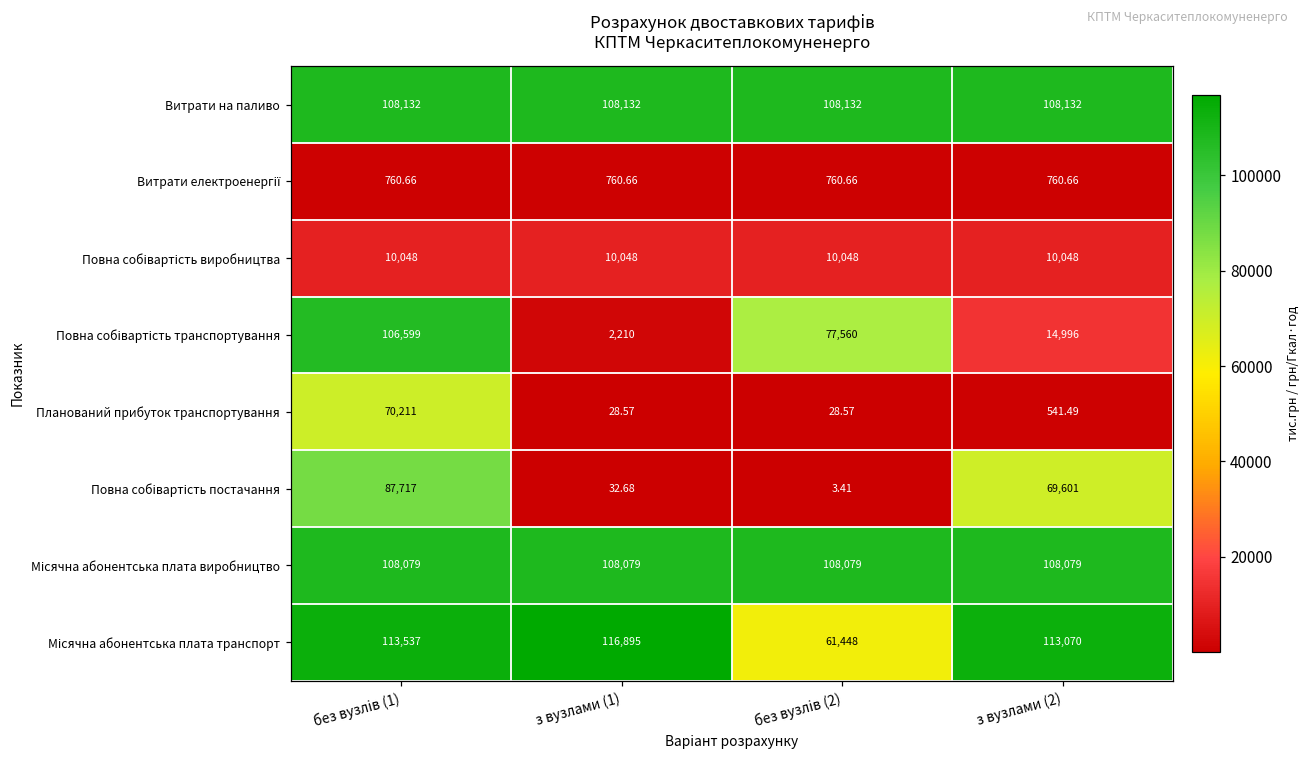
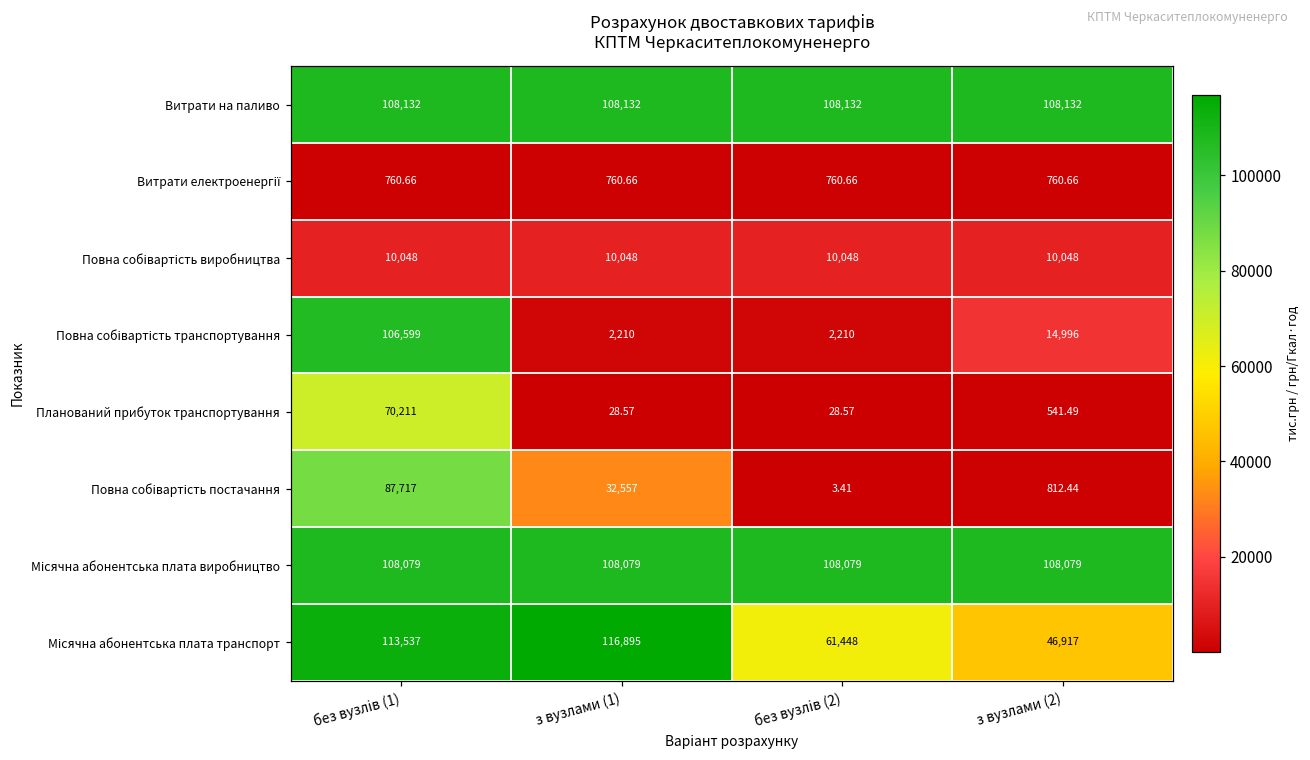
Повна собівартість транспортування, без вузлів (2): 77,560 -> 2,210
Повна собівартість постачання, з вузлами (1): 32.68 -> 32,557
Повна собівартість постачання, з вузлами (2): 69,601 -> 812.44
Місячна абонентська плата транспорт, з вузлами (2): 113,070 -> 46,917
